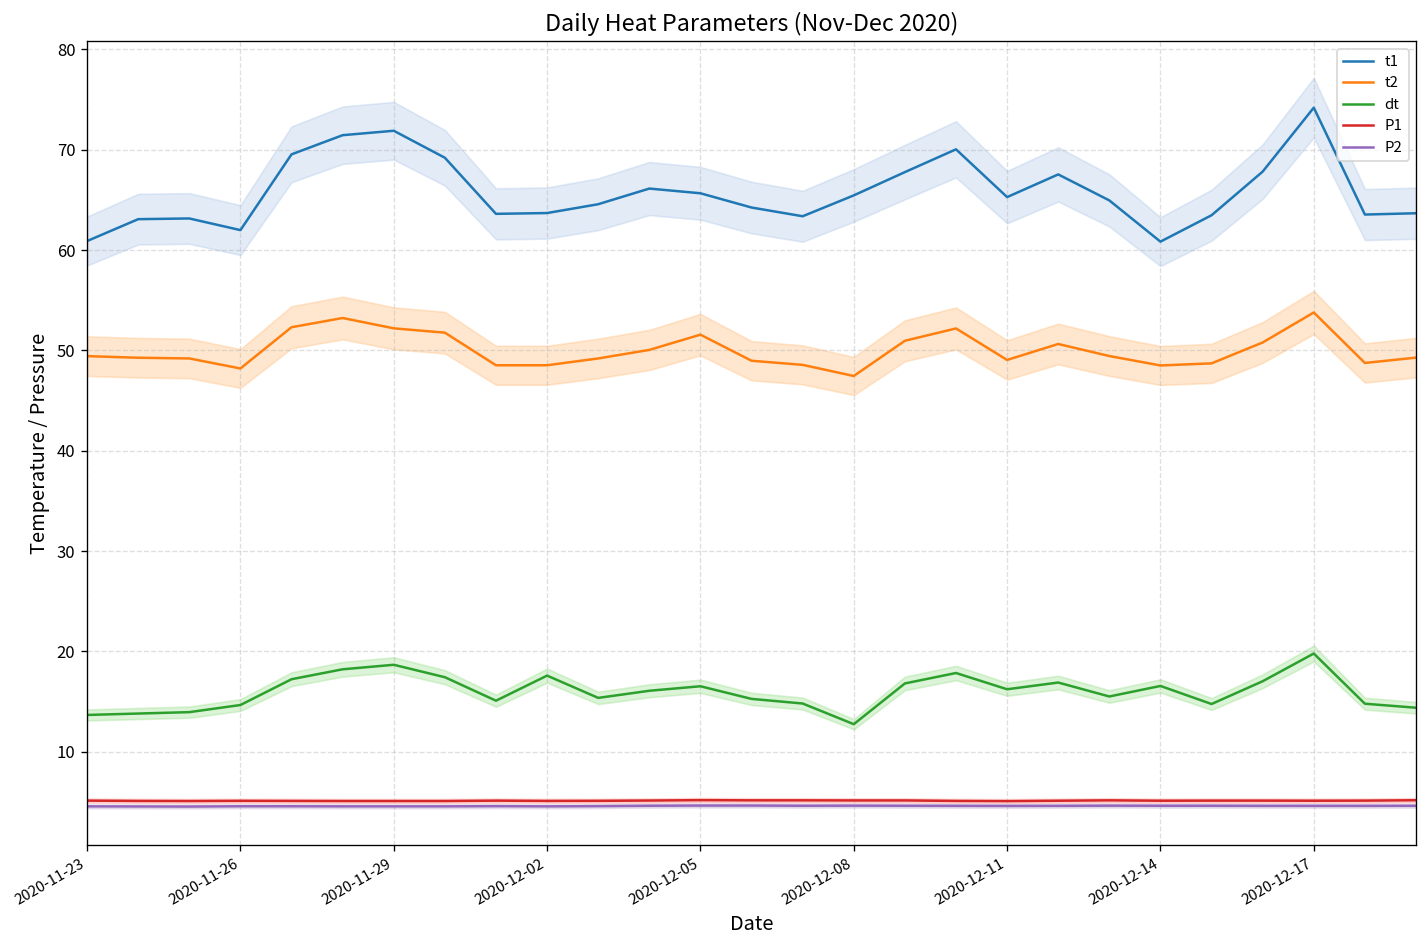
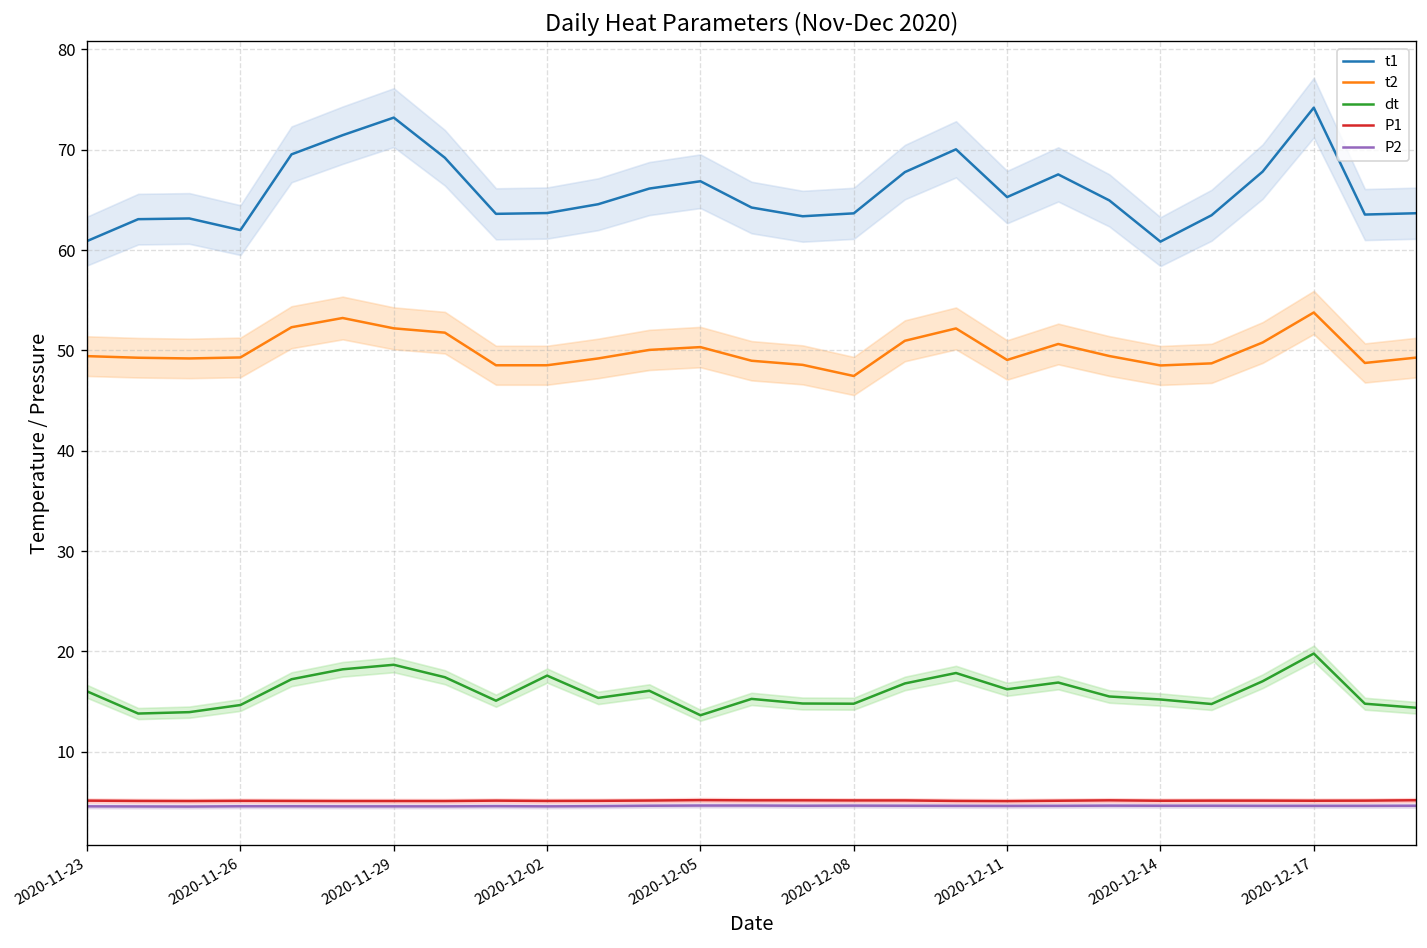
dt, 2020-11-23: 14 -> 16
t2, 2020-11-26: 48 -> 49
t1, 2020-11-29: 72 -> 73
t1, 2020-12-05: 66 -> 67
t2, 2020-12-05: 52 -> 50
dt, 2020-12-05: 17 -> 14
t1, 2020-12-08: 65 -> 64
dt, 2020-12-08: 13 -> 15
dt, 2020-12-14: 17 -> 15
